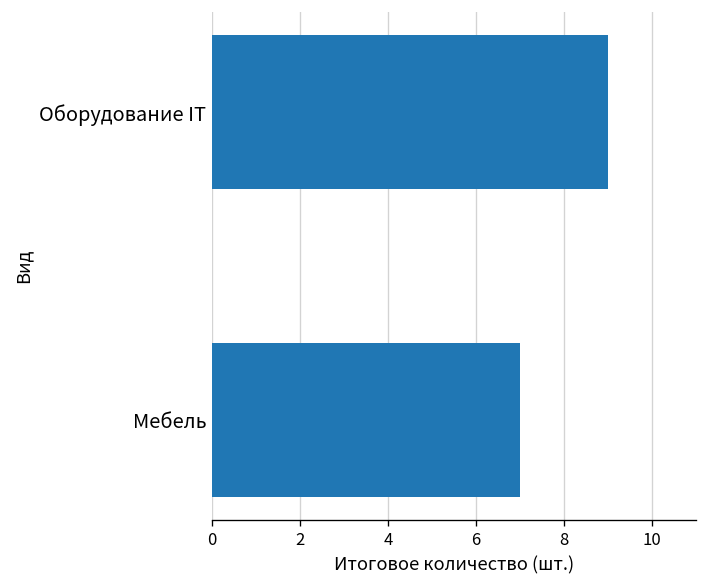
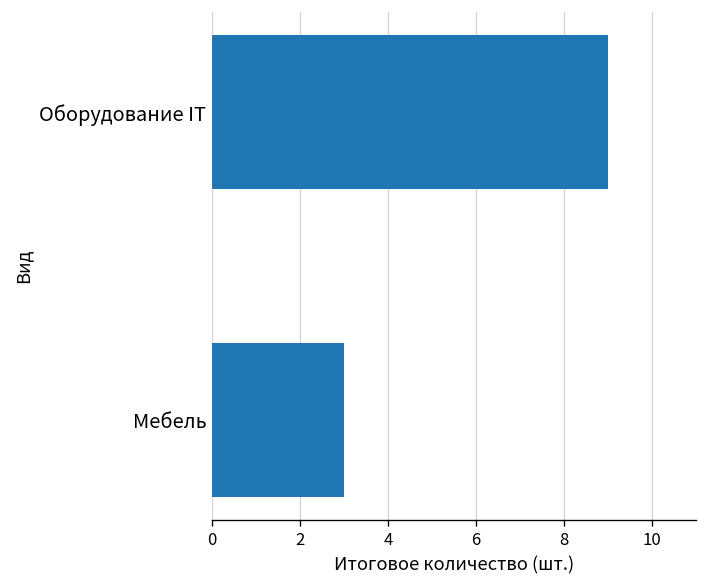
Мебель: 7 -> 3
